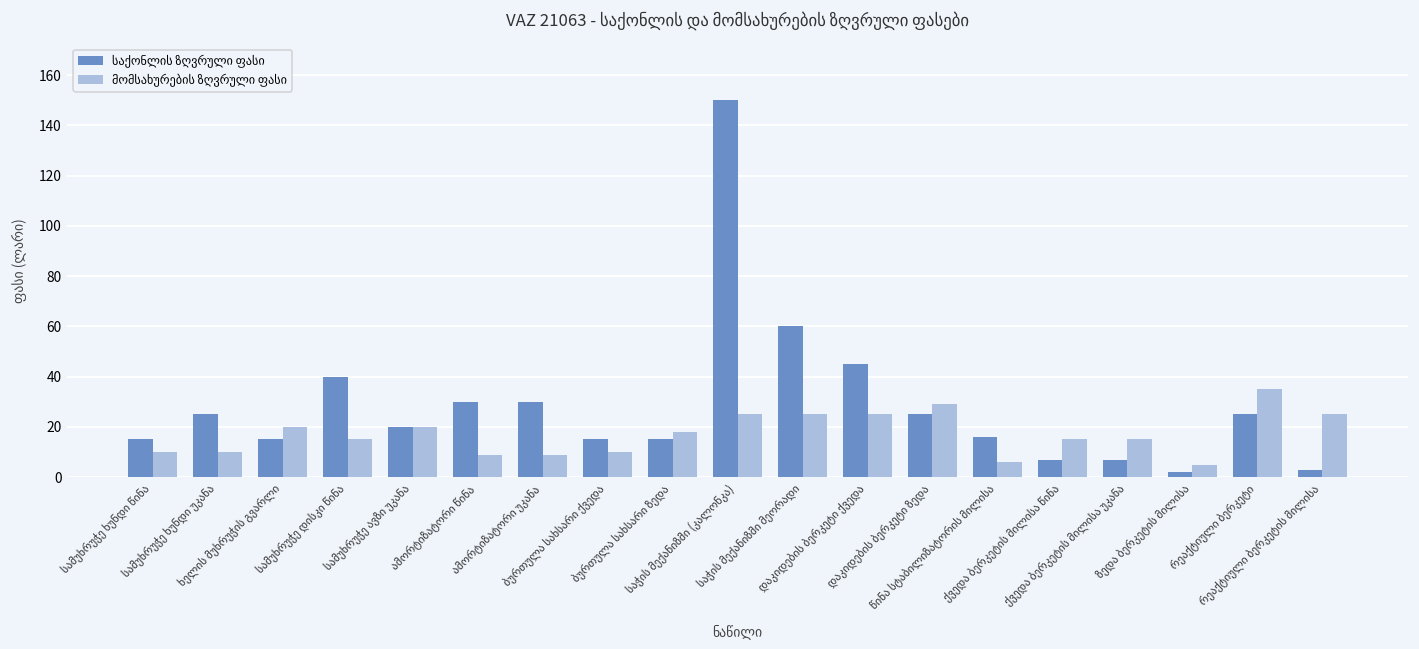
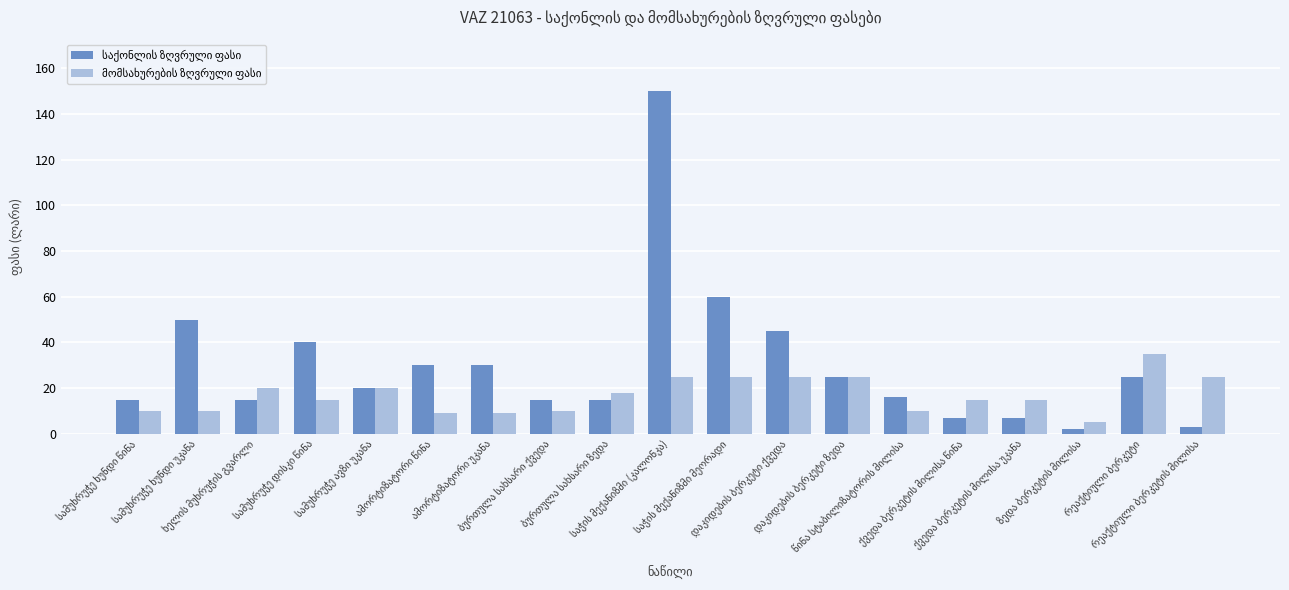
საქონლის ზღვრული ფასი, სამუხრუჭე ხუნდი უკანა: 25 -> 50
მომსახურების ზღვრული ფასი, დაკიდების ბერკეტი ზედა: 29 -> 25
მომსახურების ზღვრული ფასი, წინა სტაბილიზატორის მილისა: 6 -> 10
